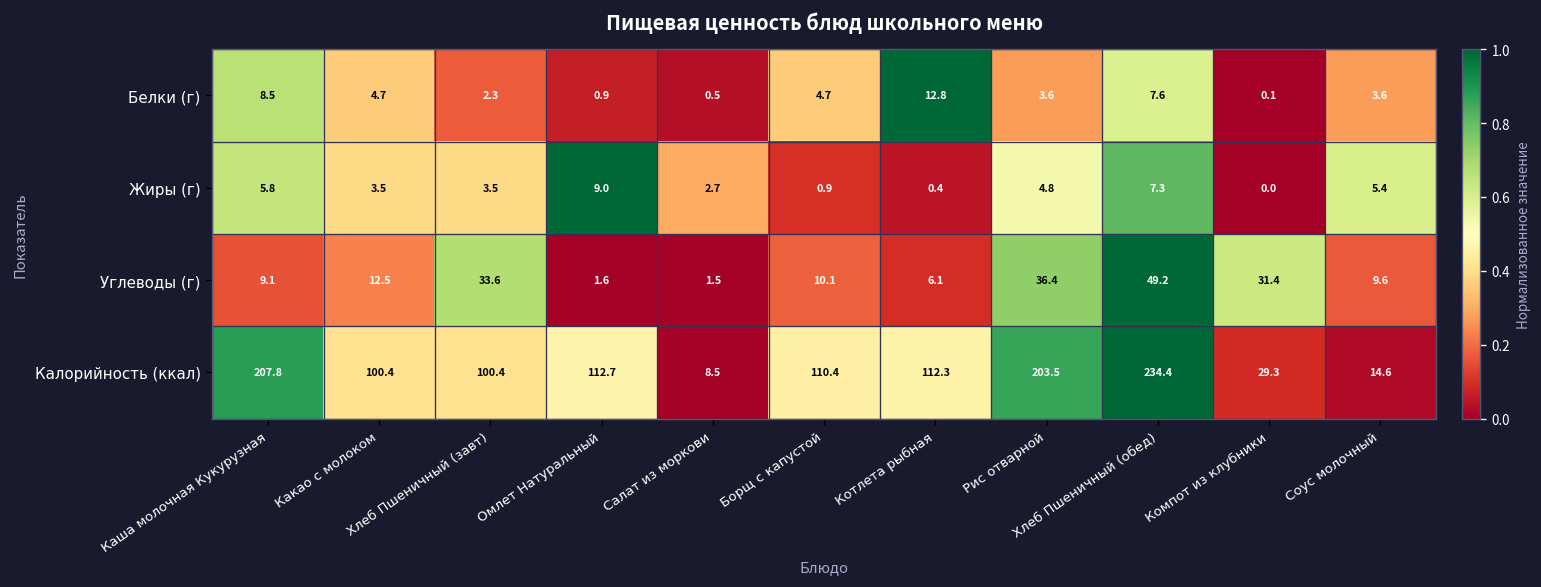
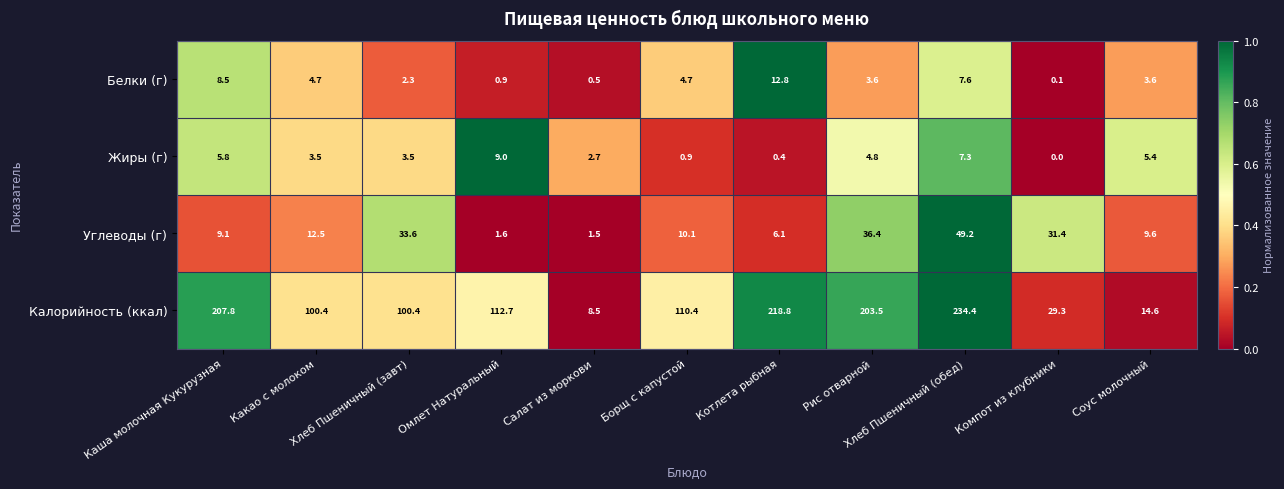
Калорийность (ккал), Котлета рыбная: 112.3 -> 218.8
